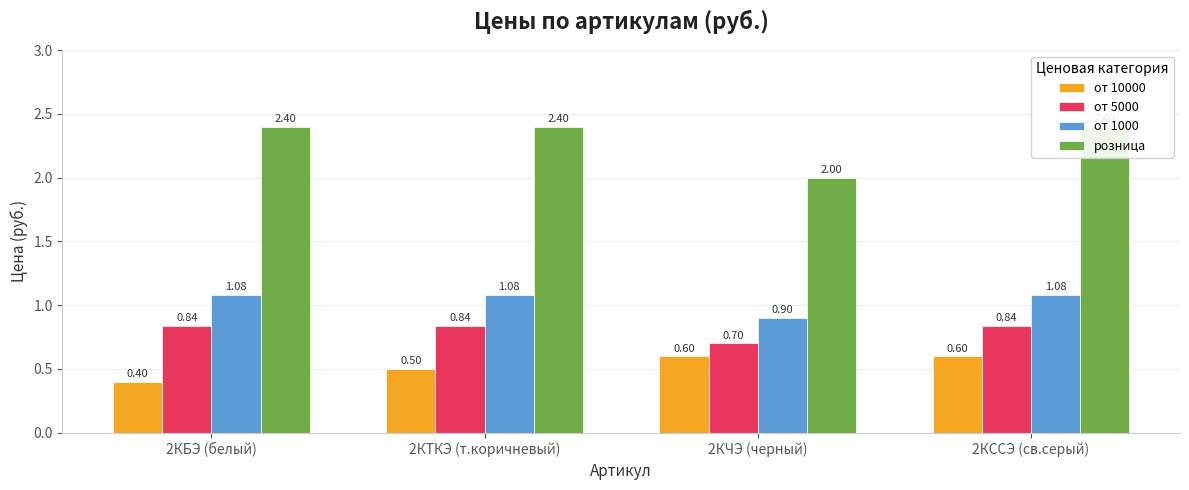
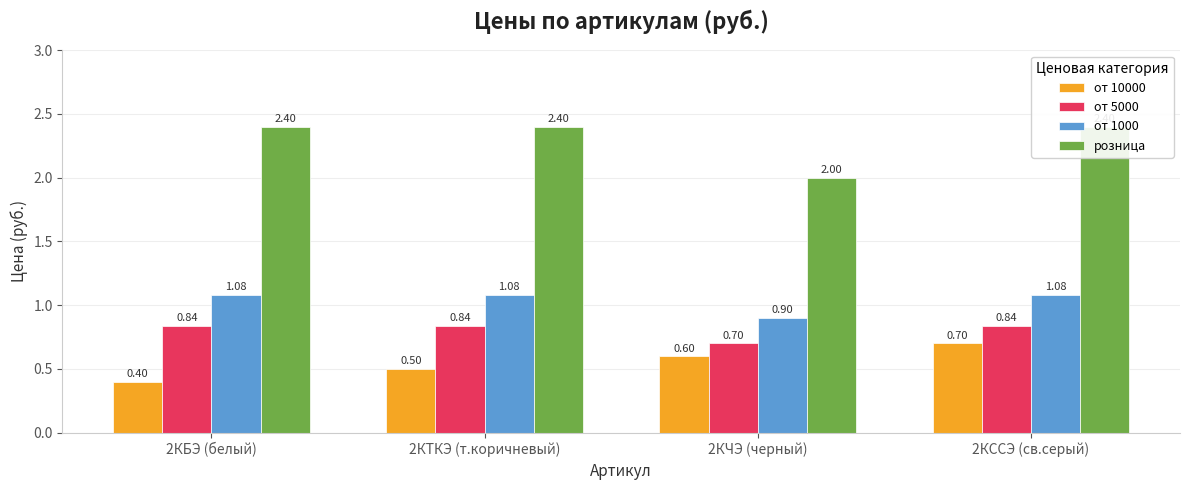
от 10000, 2КССЭ (св.серый): 0.60 -> 0.70
